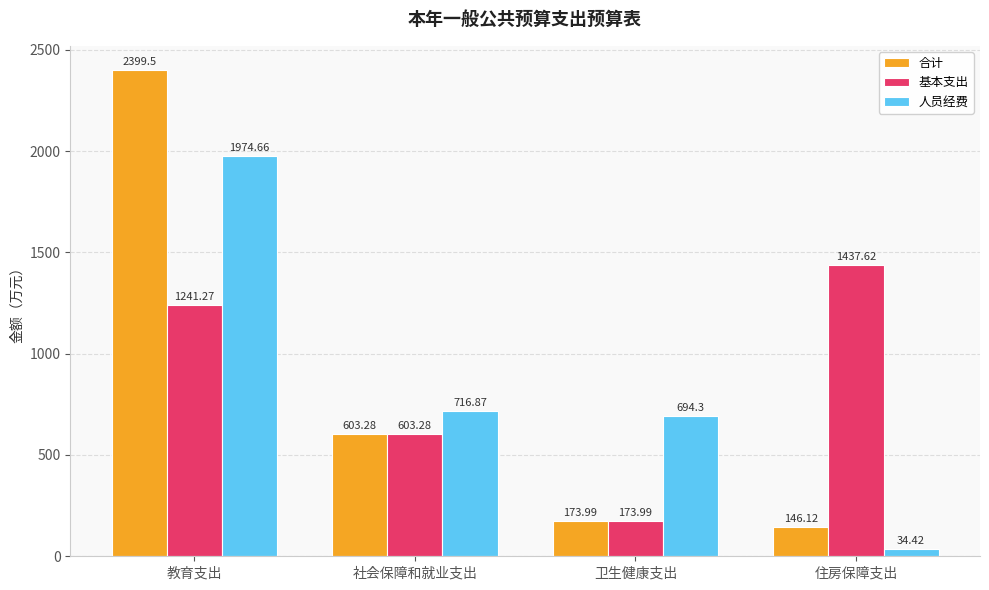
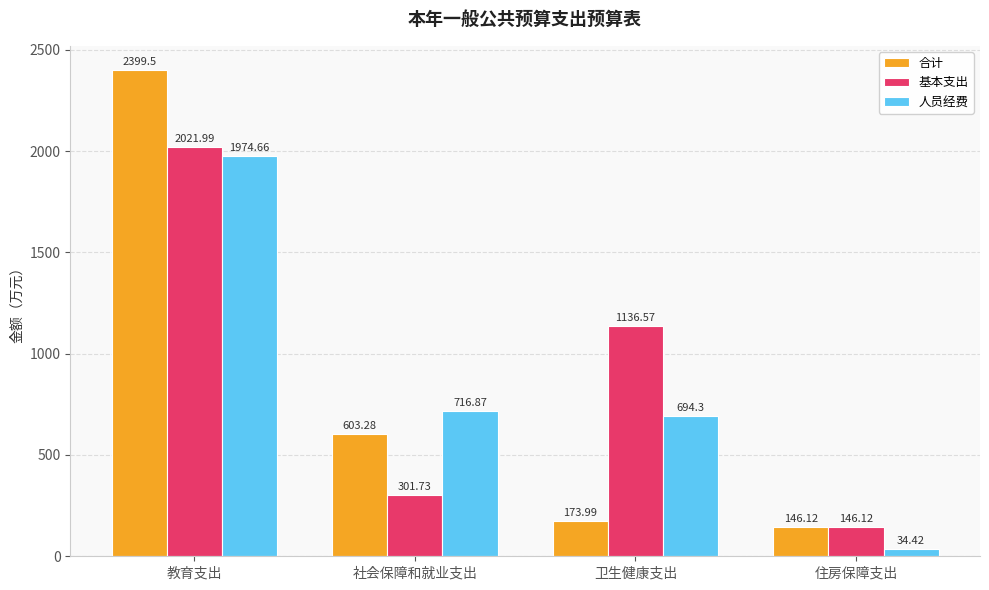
基本支出, 教育支出: 1241.27 -> 2021.99
基本支出, 社会保障和就业支出: 603.28 -> 301.73
基本支出, 卫生健康支出: 173.99 -> 1136.57
基本支出, 住房保障支出: 1437.62 -> 146.12
